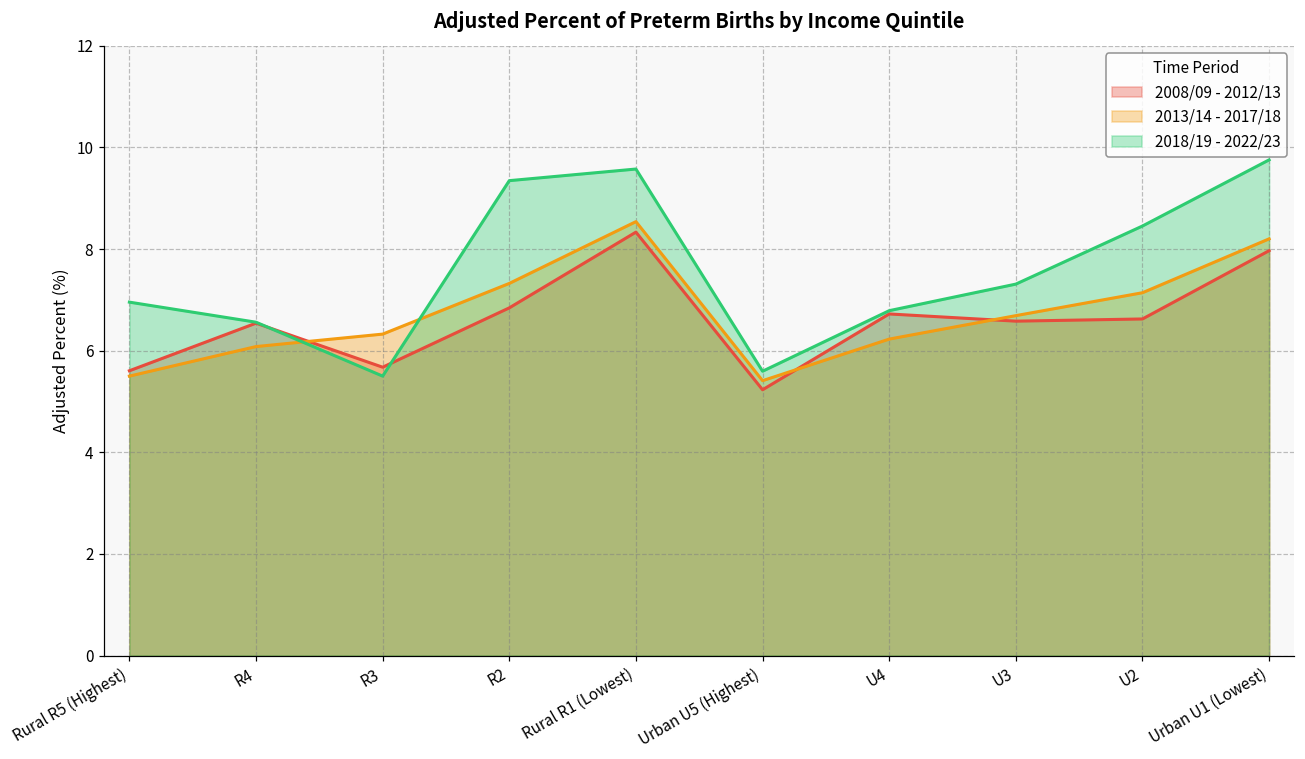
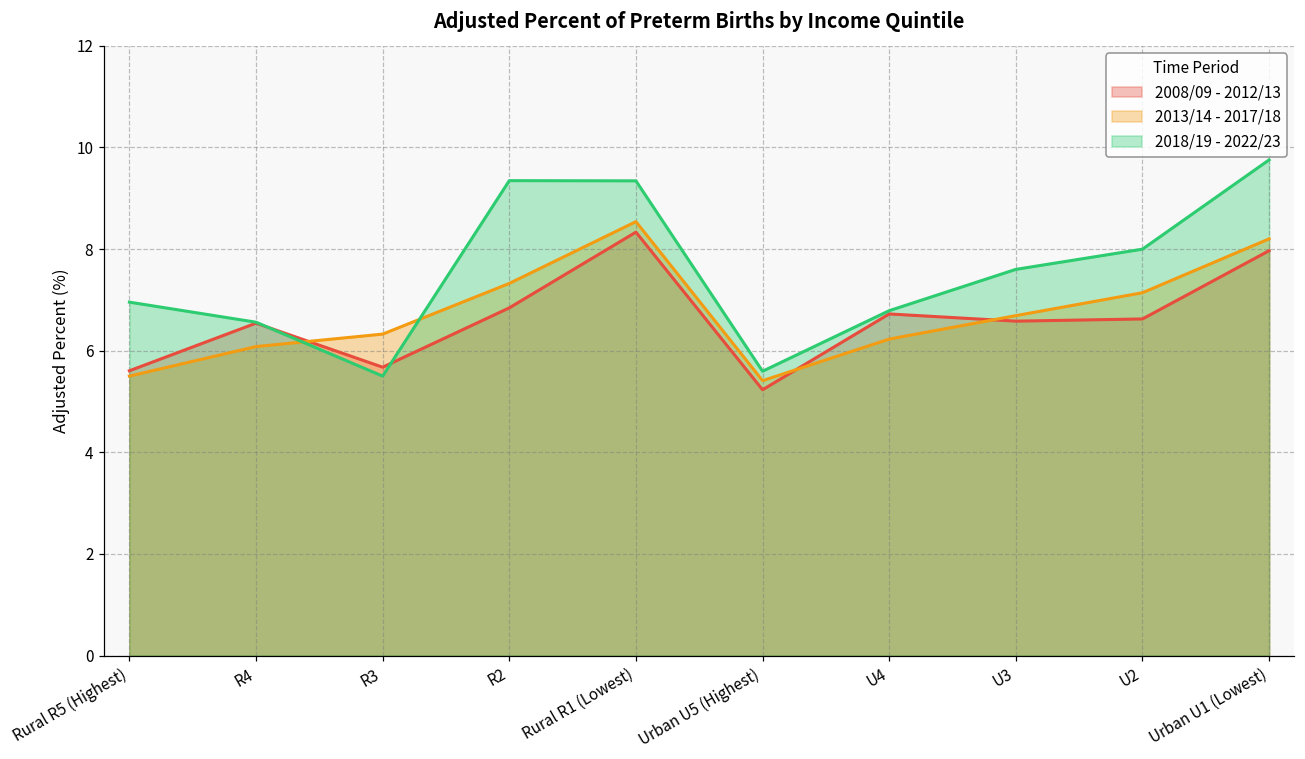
2018/19 - 2022/23, Rural R1 (Lowest): 9.6 -> 9.3
2018/19 - 2022/23, U3: 7.3 -> 7.6
2018/19 - 2022/23, U2: 8.5 -> 8.0
